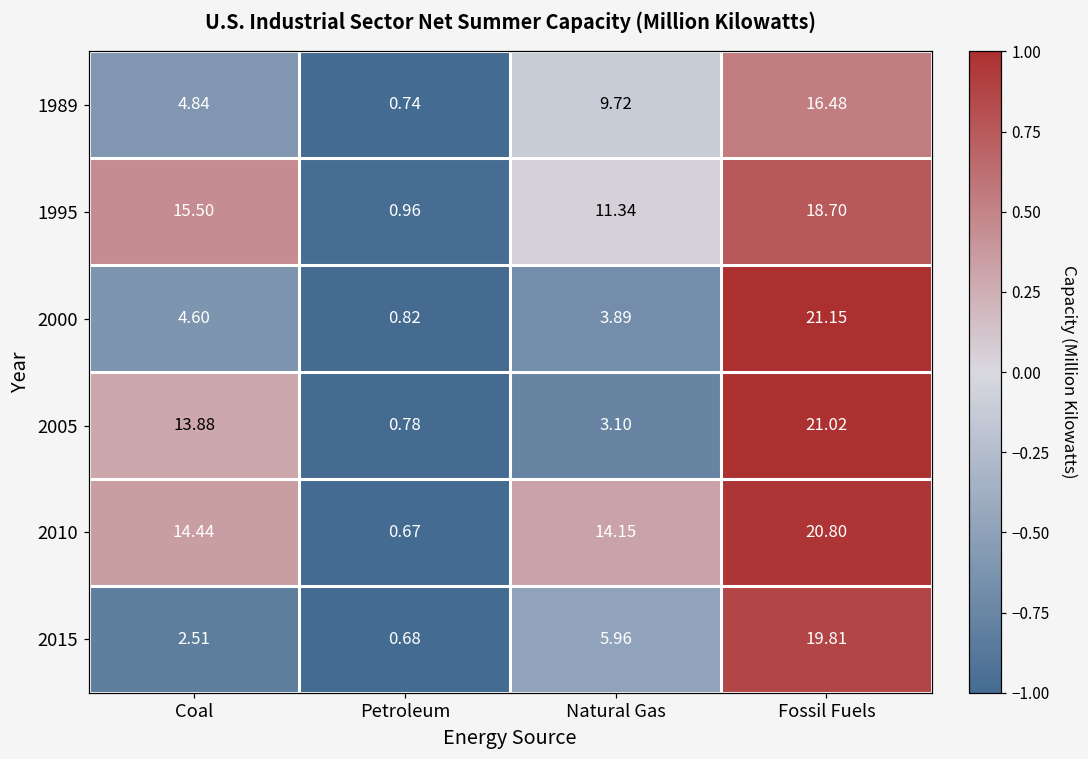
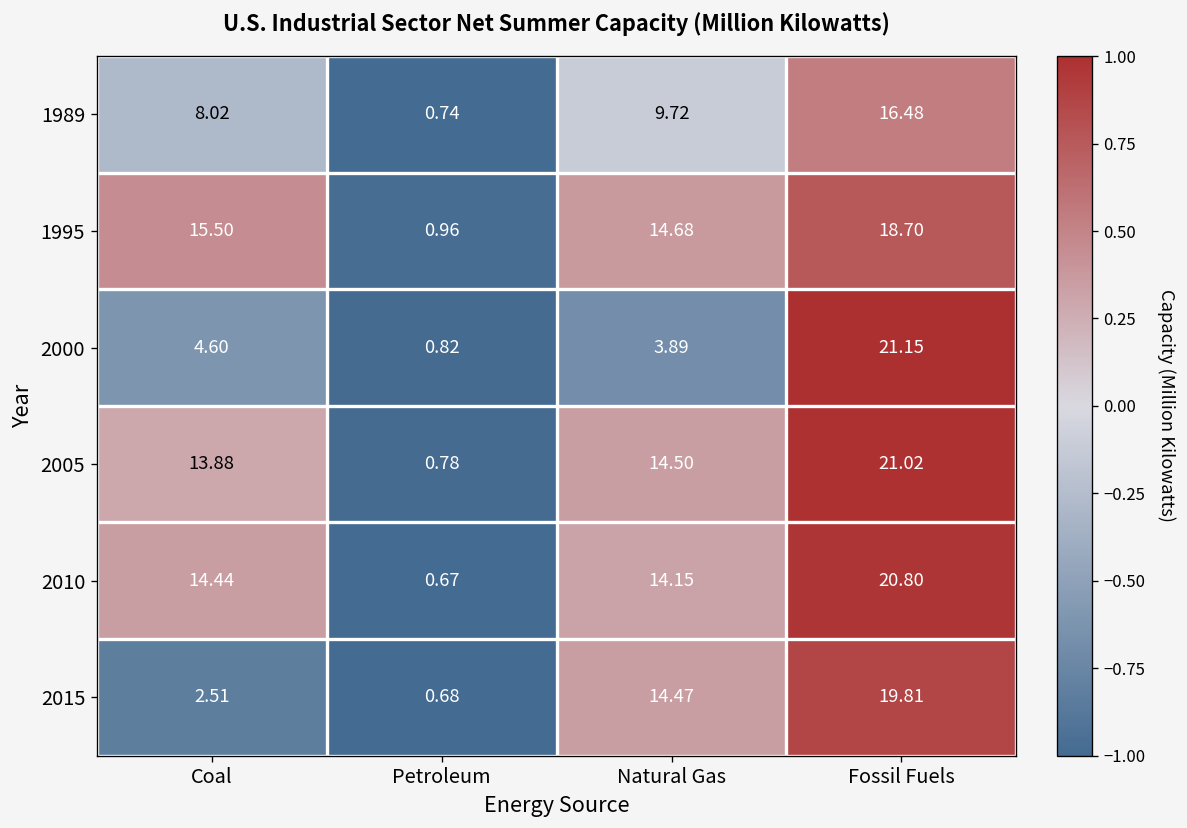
1989, Coal: 4.84 -> 8.02
1995, Natural Gas: 11.34 -> 14.68
2005, Natural Gas: 3.10 -> 14.50
2015, Natural Gas: 5.96 -> 14.47
